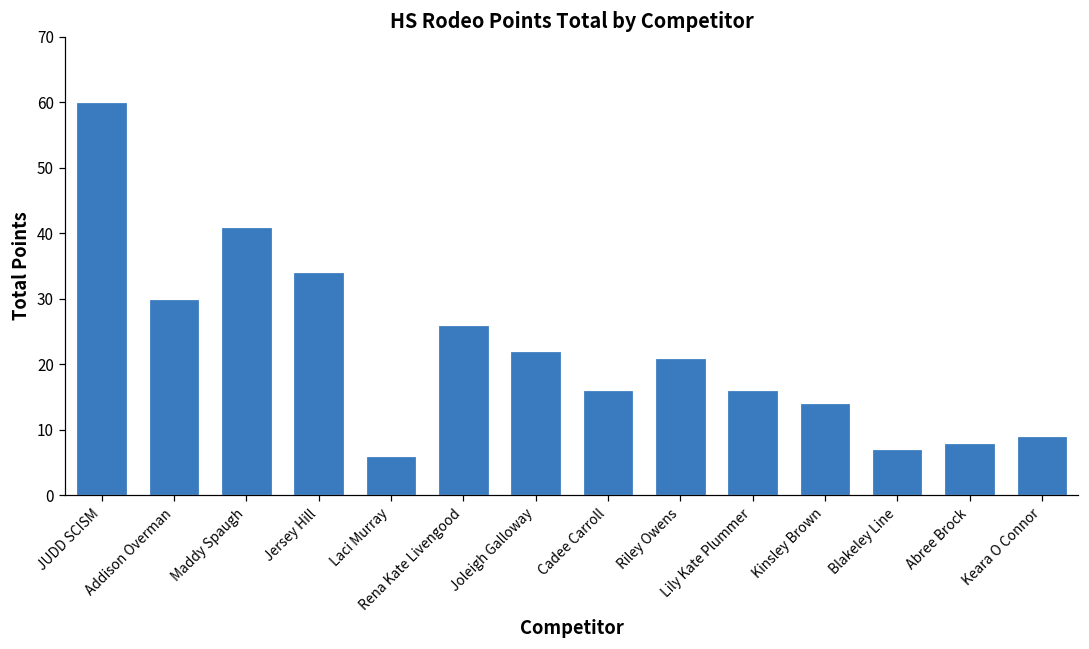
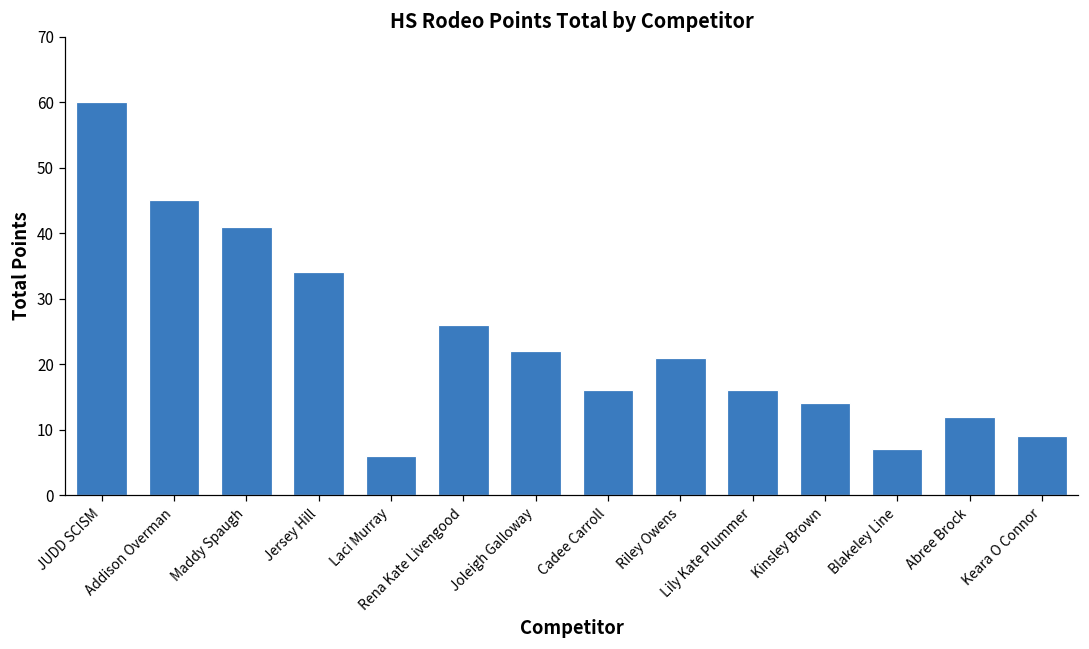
Addison Overman: 30 -> 45
Abree Brock: 8 -> 12
